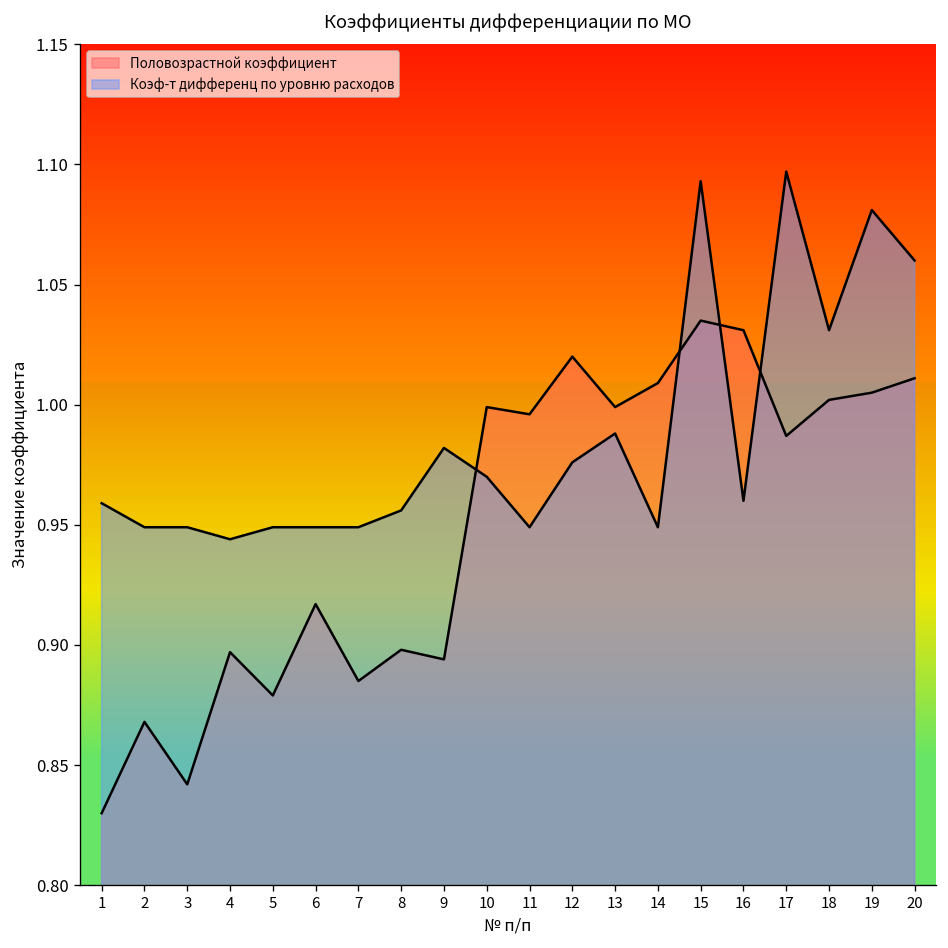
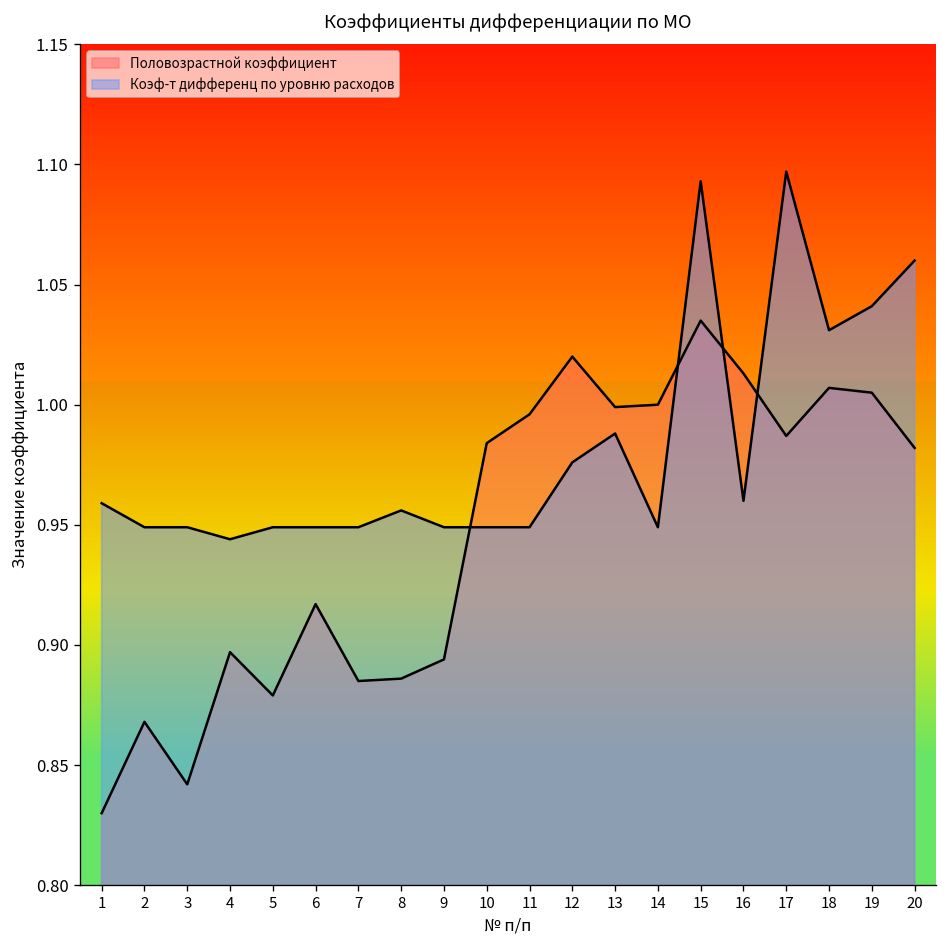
Половозрастной коэффициент, 8: 0.898 -> 0.886
Коэф-т дифференц по уровню расходов, 9: 0.982 -> 0.949
Половозрастной коэффициент, 10: 0.999 -> 0.984
Коэф-т дифференц по уровню расходов, 10: 0.970 -> 0.949
Половозрастной коэффициент, 14: 1.009 -> 1.000
Половозрастной коэффициент, 16: 1.031 -> 1.013
Половозрастной коэффициент, 18: 1.002 -> 1.007
Коэф-т дифференц по уровню расходов, 19: 1.081 -> 1.041
Половозрастной коэффициент, 20: 1.011 -> 0.982
